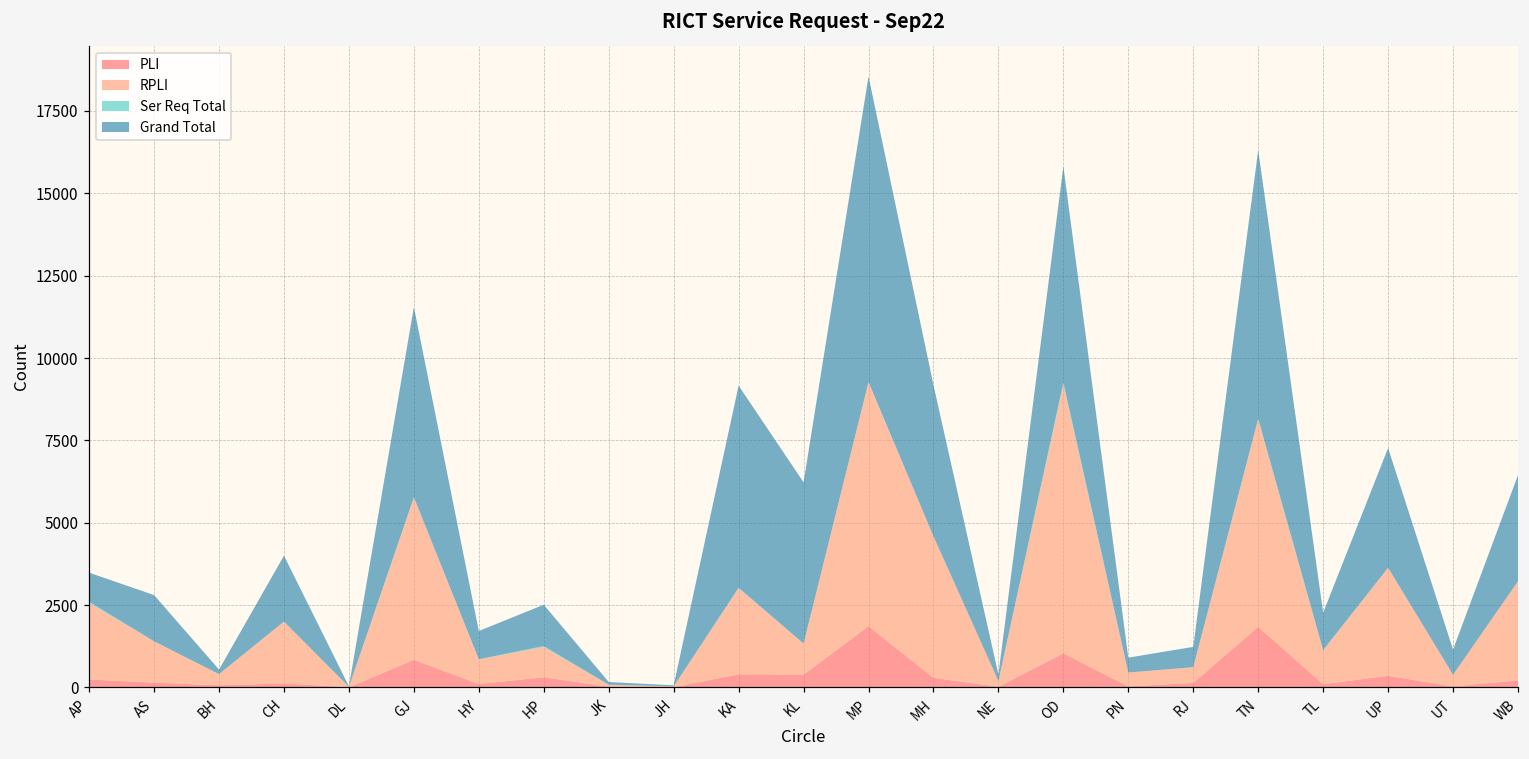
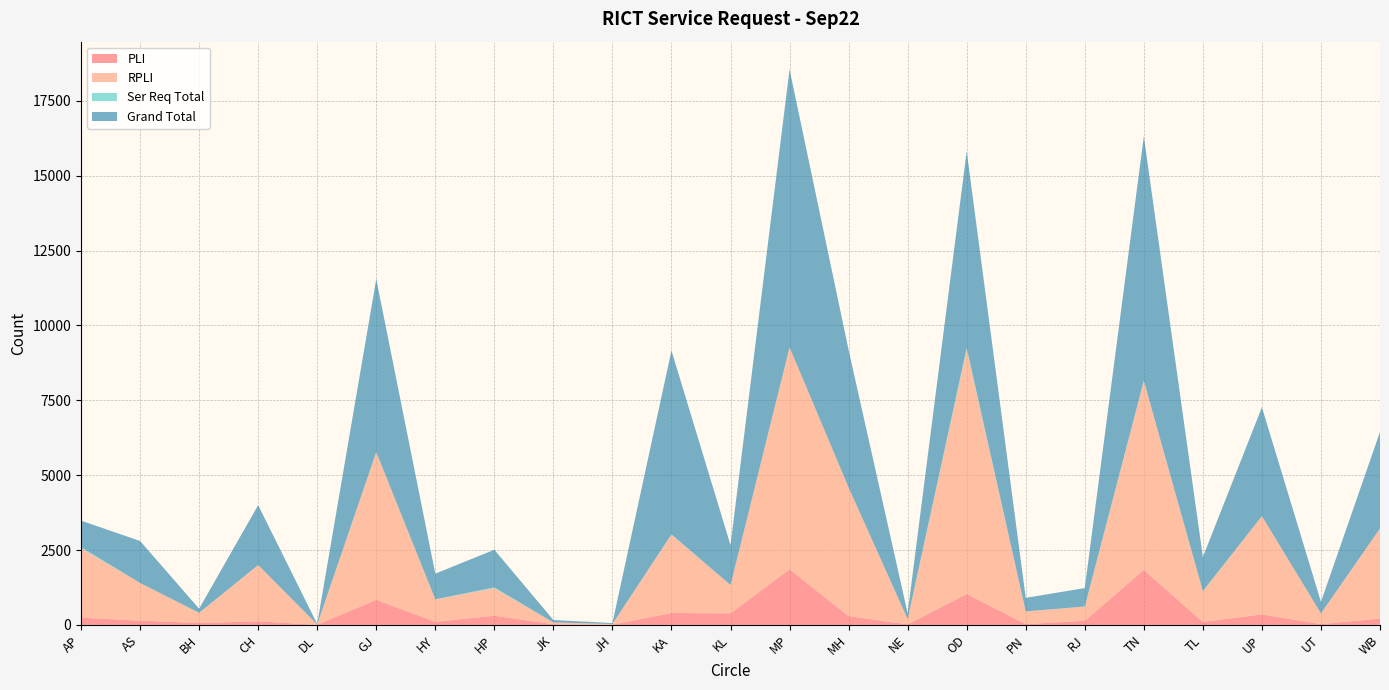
Grand Total, KL: 4900 -> 1300
Grand Total, UT: 800 -> 400
